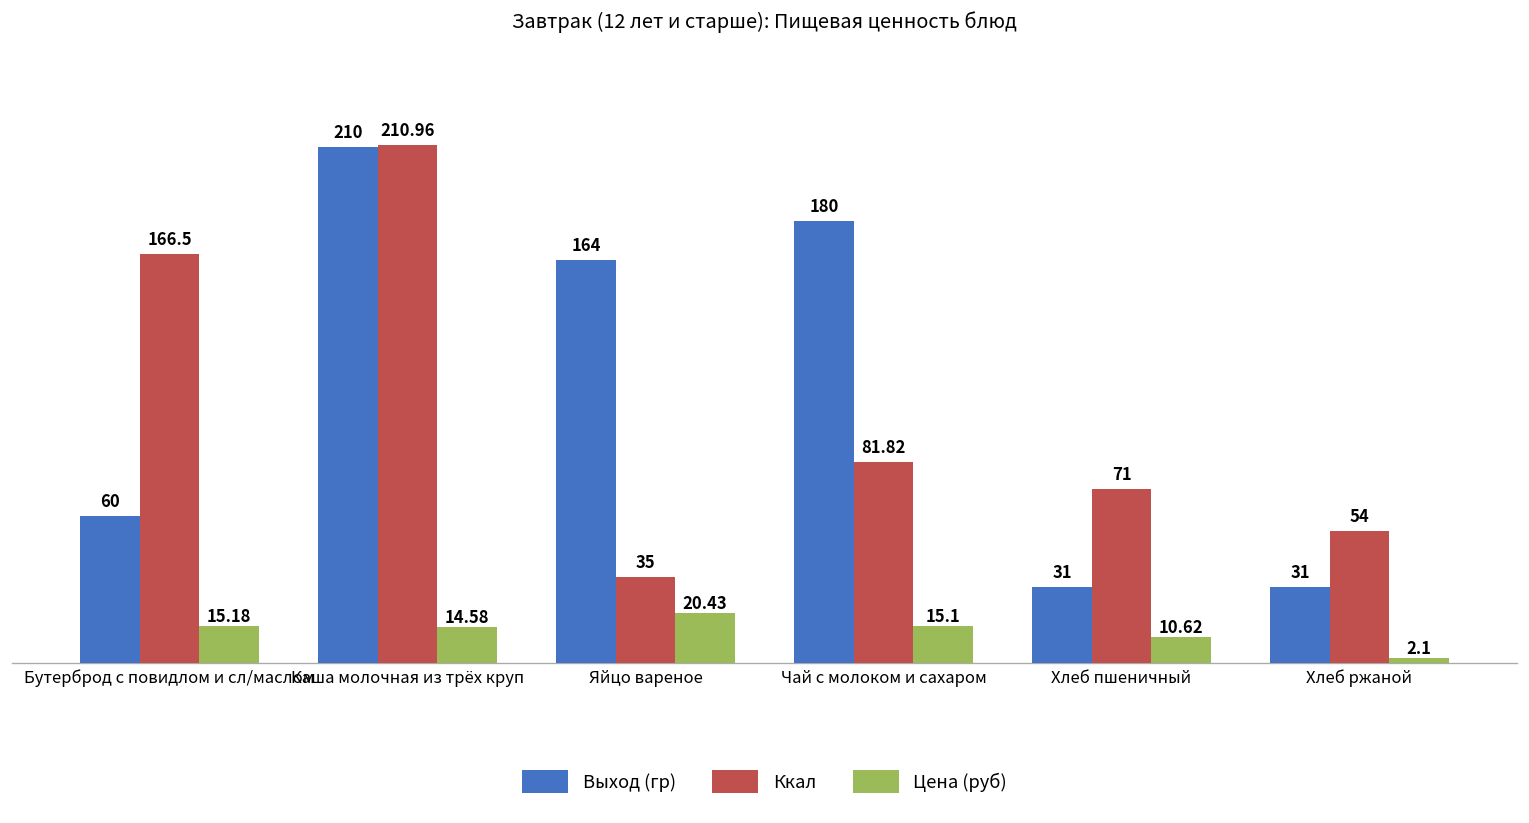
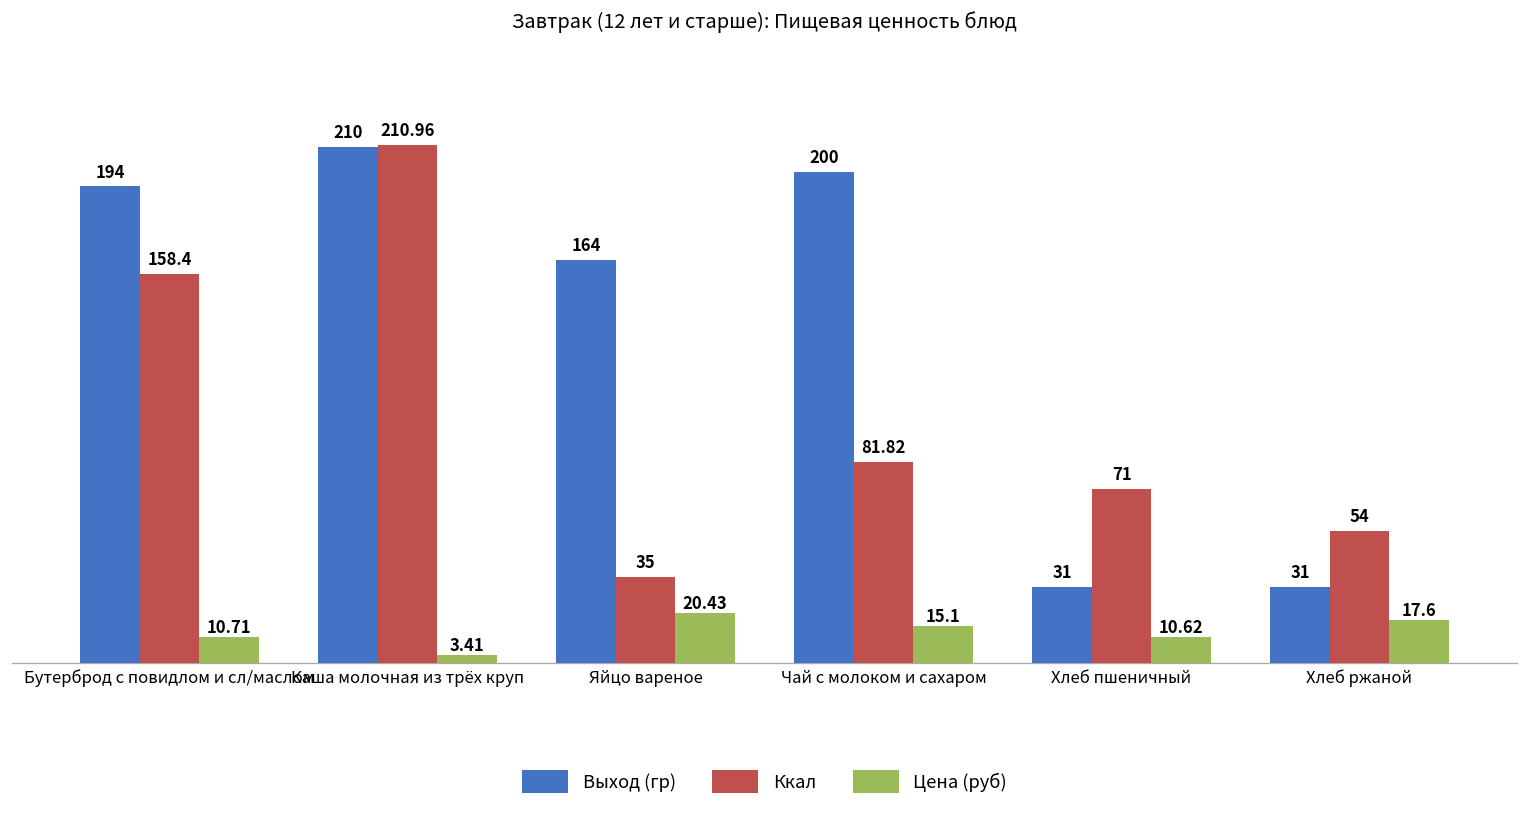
Выход (гр), Бутерброд с повидлом и сл/маслом: 60 -> 194
Ккал, Бутерброд с повидлом и сл/маслом: 166.5 -> 158.4
Цена (руб), Бутерброд с повидлом и сл/маслом: 15.18 -> 10.71
Цена (руб), Каша молочная из трёх круп: 14.58 -> 3.41
Выход (гр), Чай с молоком и сахаром: 180 -> 200
Цена (руб), Хлеб ржаной: 2.1 -> 17.6
